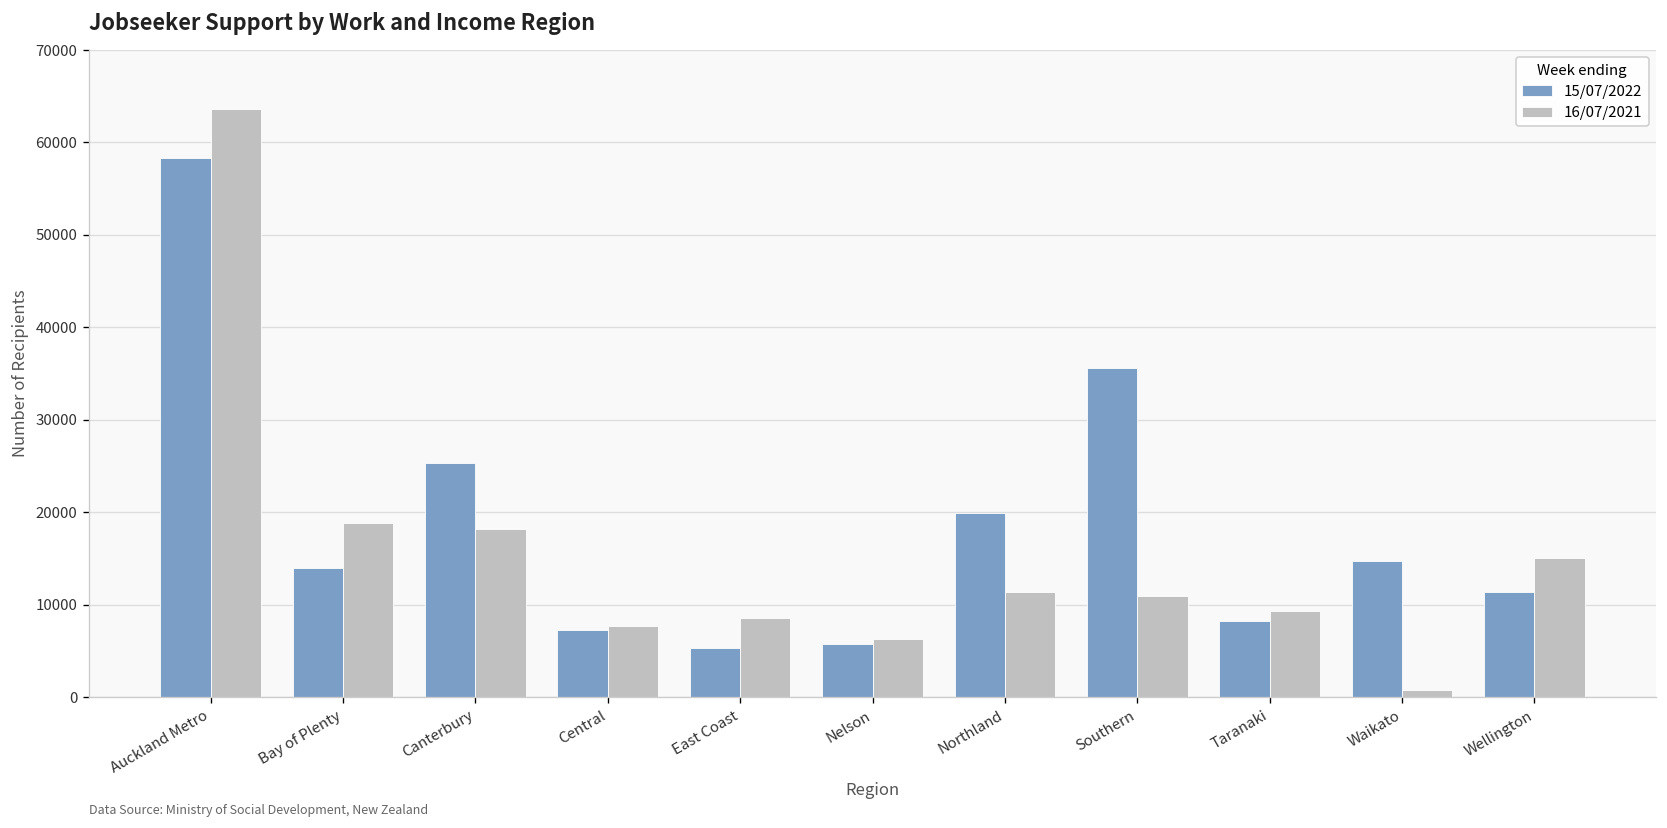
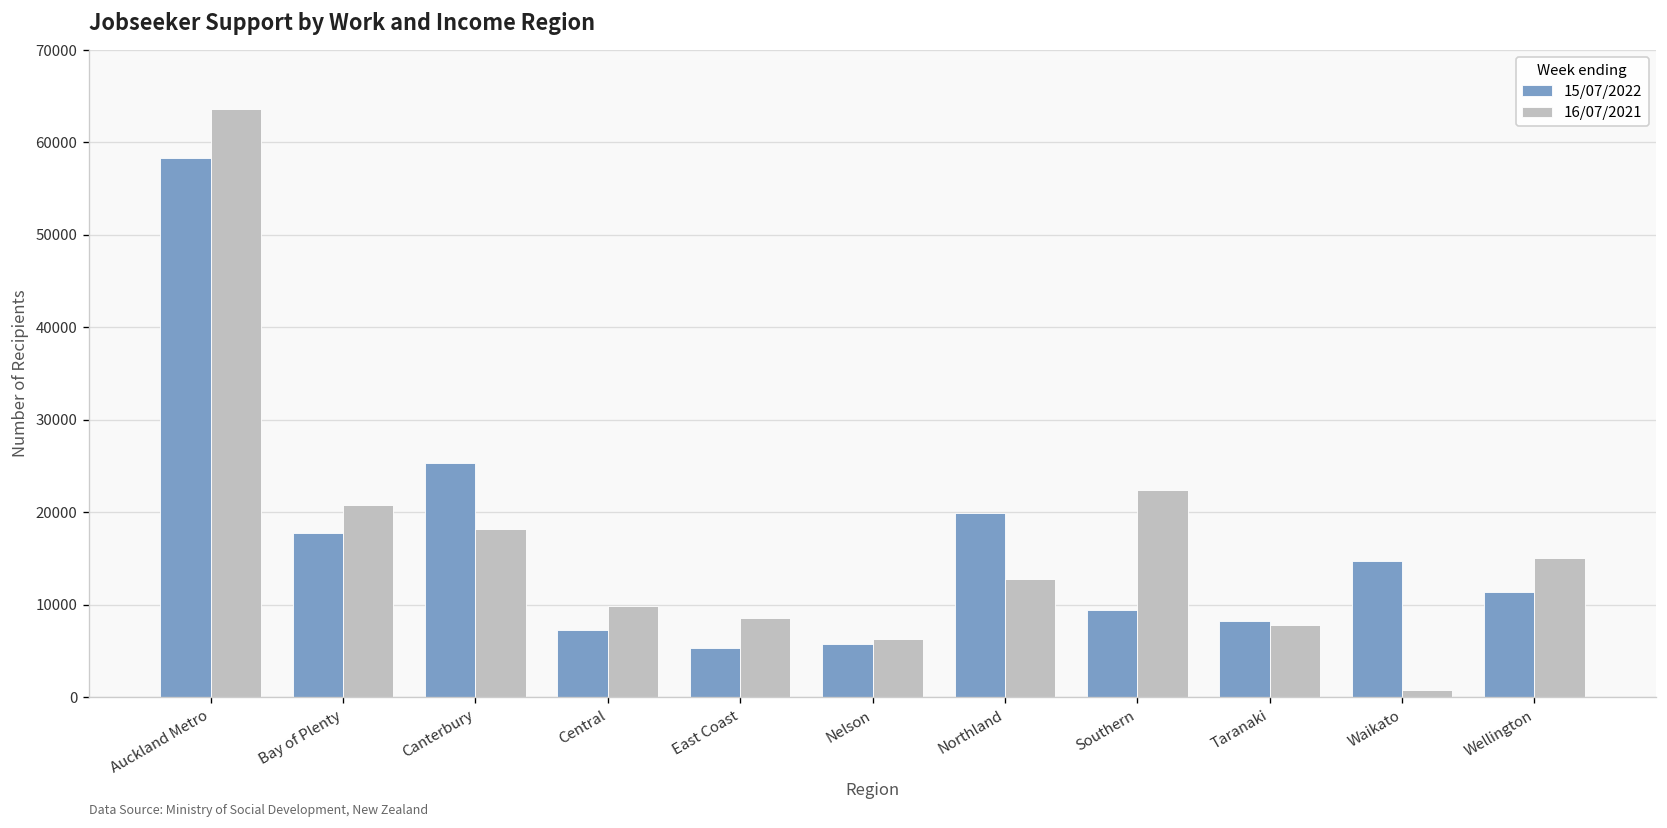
15/07/2022, Bay of Plenty: 14000 -> 18000
16/07/2021, Bay of Plenty: 19000 -> 21000
16/07/2021, Central: 8000 -> 10000
16/07/2021, Northland: 11000 -> 13000
15/07/2022, Southern: 36000 -> 9000
16/07/2021, Southern: 11000 -> 22000
16/07/2021, Taranaki: 9000 -> 8000
